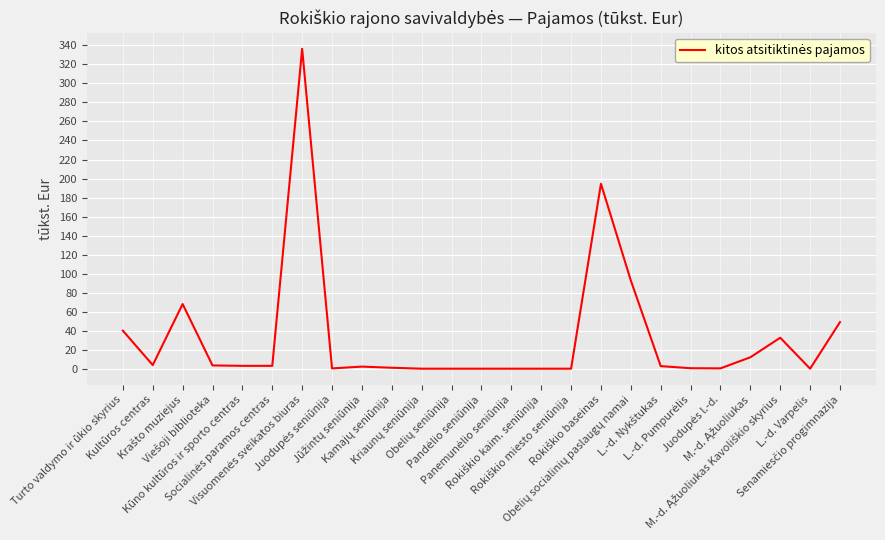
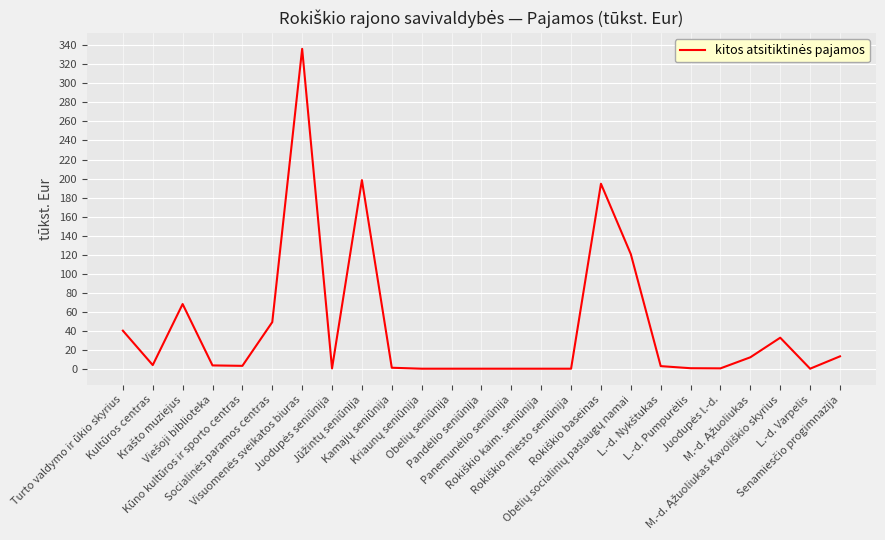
Socialinės paramos centras: 0 -> 50
Jūžintų seniūnija: 0 -> 200
Obelių socialinių paslaugų namai: 90 -> 120
Senamiesčio progimnazija: 50 -> 10
